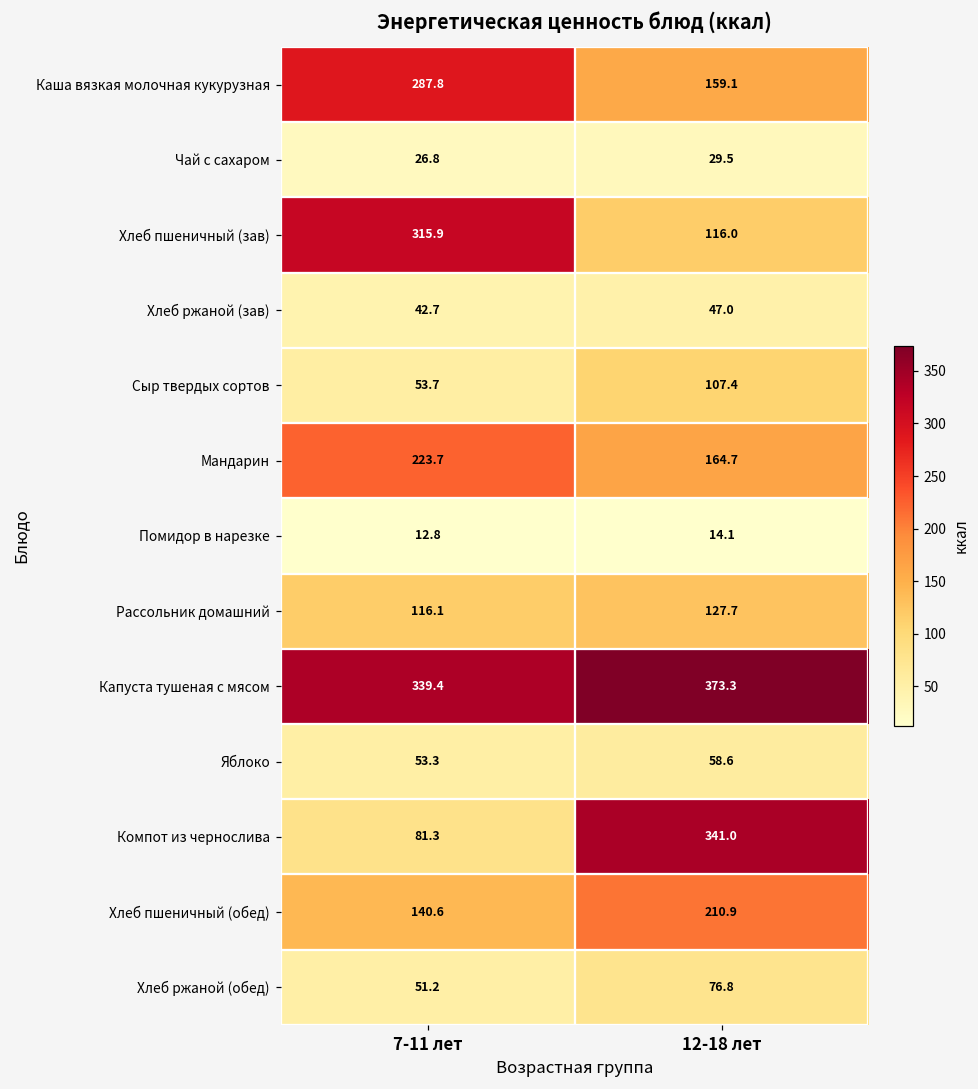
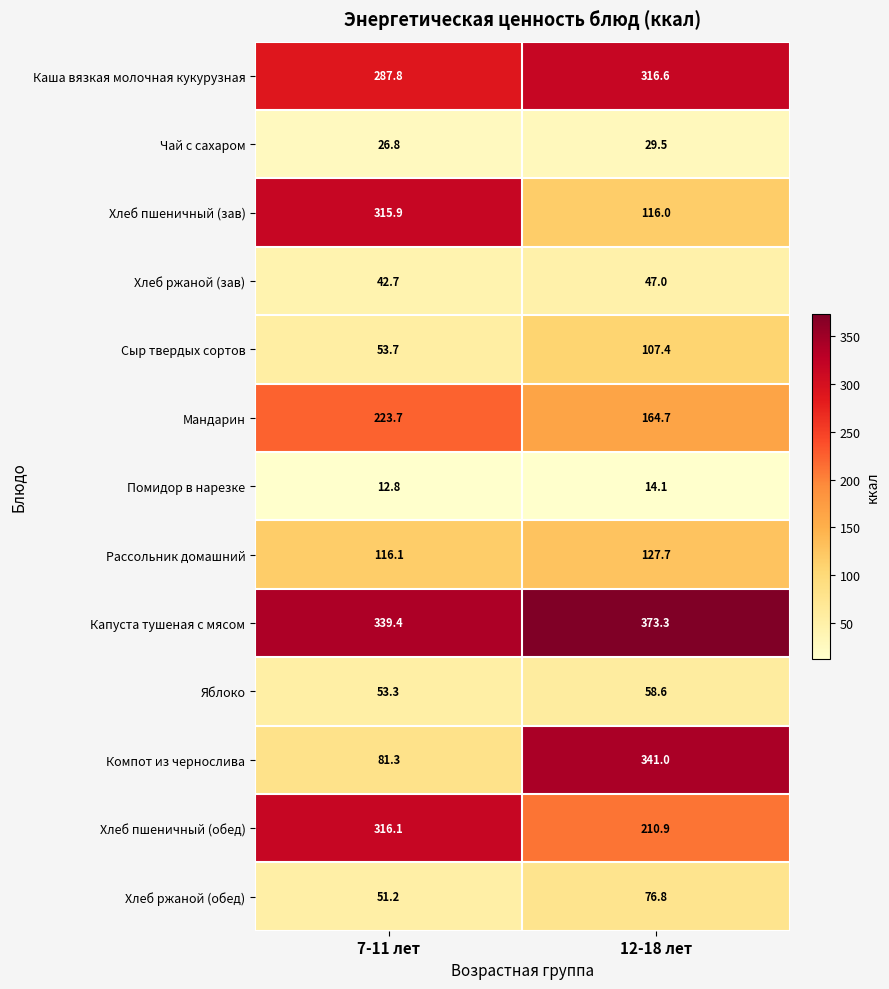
Каша вязкая молочная кукурузная, 12-18 лет: 159.1 -> 316.6
Хлеб пшеничный (обед), 7-11 лет: 140.6 -> 316.1
